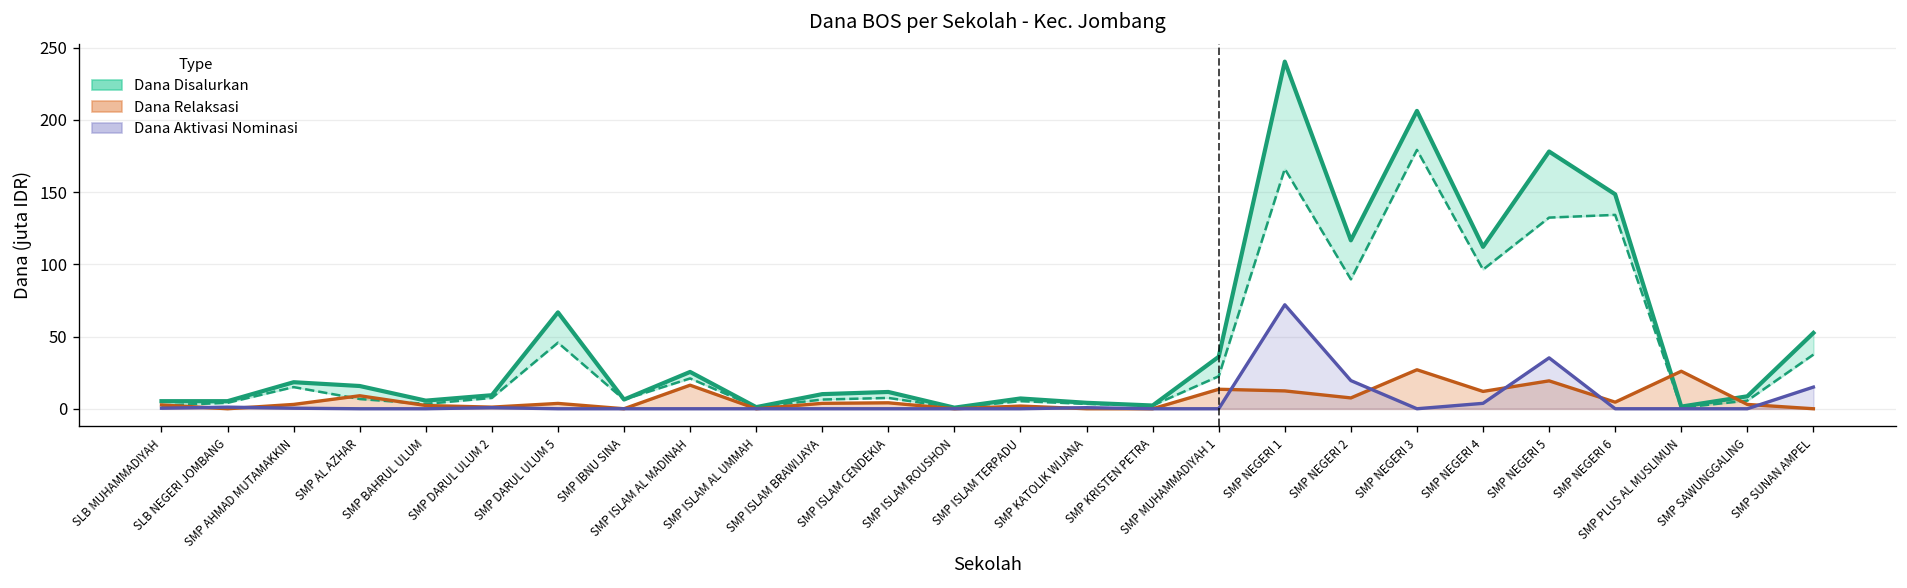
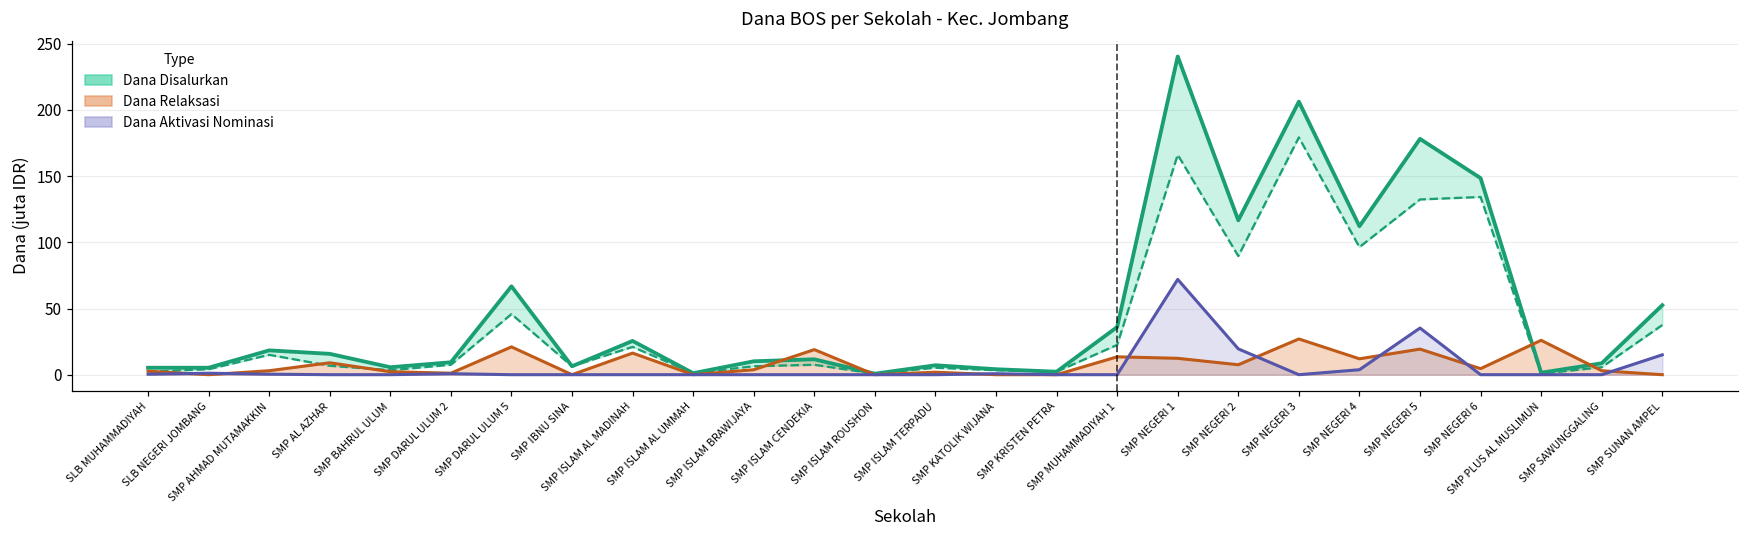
Dana Relaksasi, SMP DARUL ULUM 5: 4 -> 21
Dana Relaksasi, SMP ISLAM CENDEKIA: 4 -> 19
